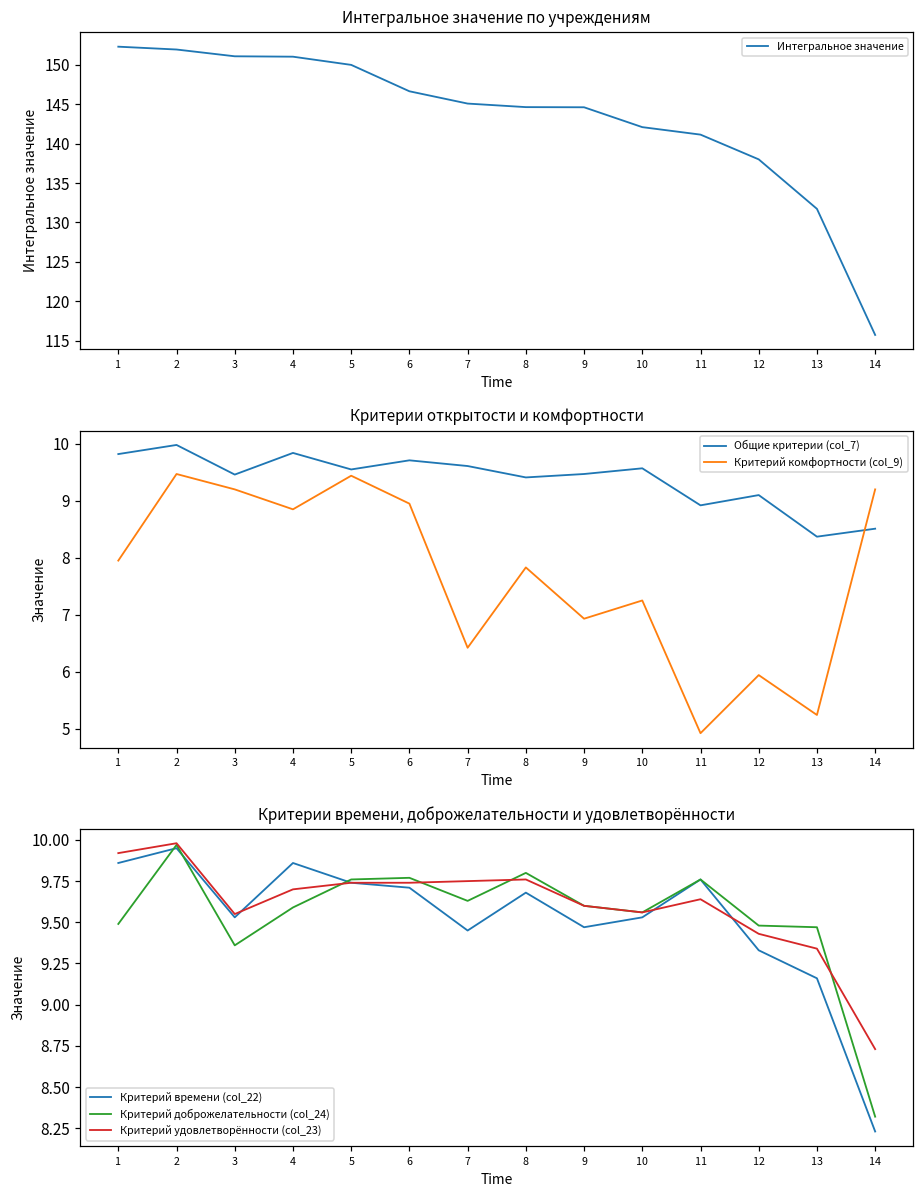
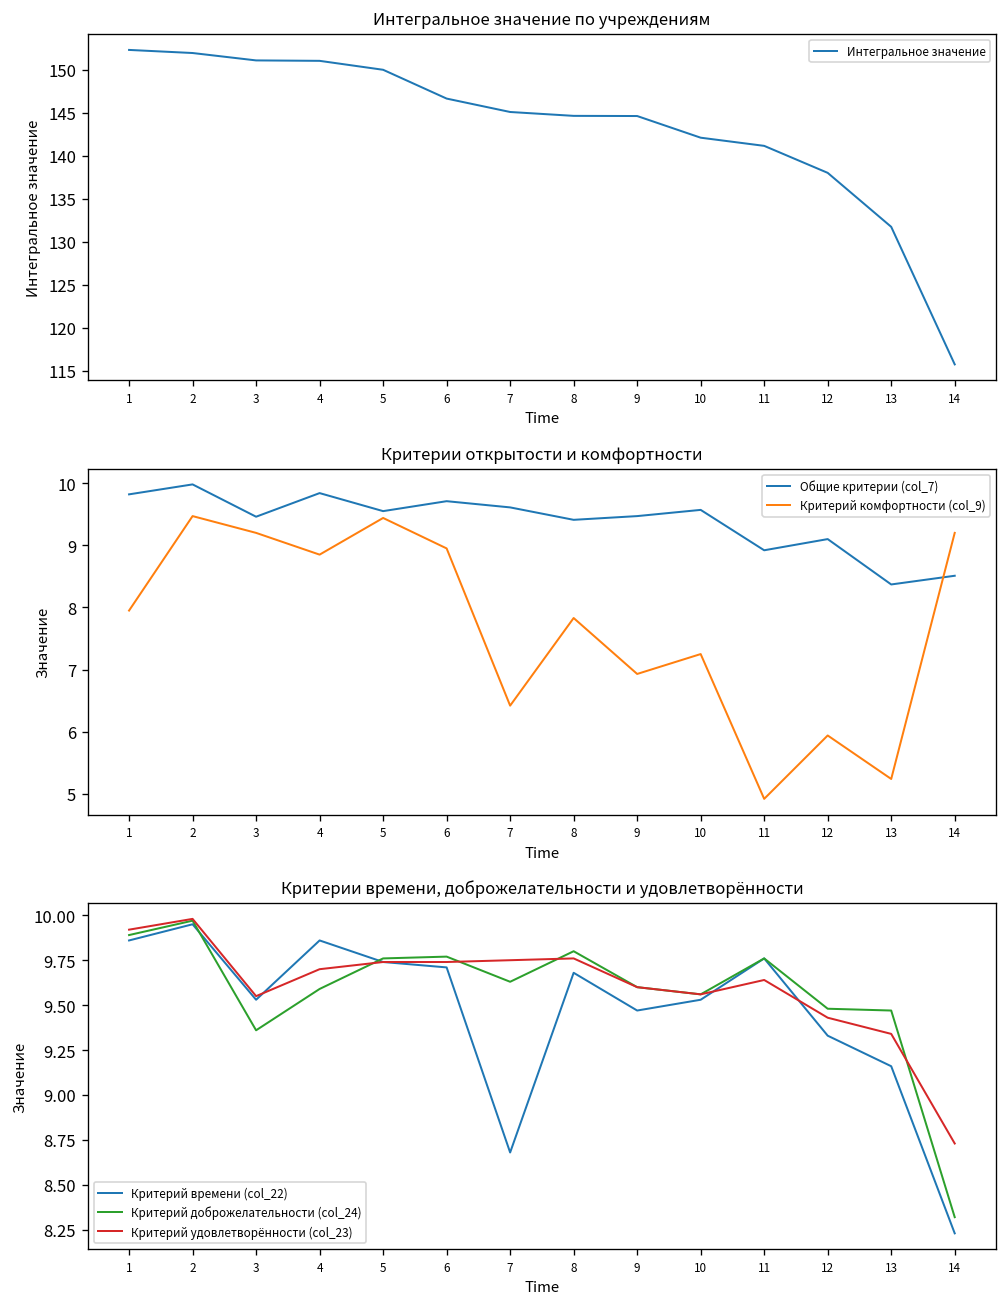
Критерии времени, доброжелательности и удовлетворённости, Критерий доброжелательности (col_24), 1: 9.49 -> 9.89
Критерии времени, доброжелательности и удовлетворённости, Критерий времени (col_22), 7: 9.45 -> 8.68
